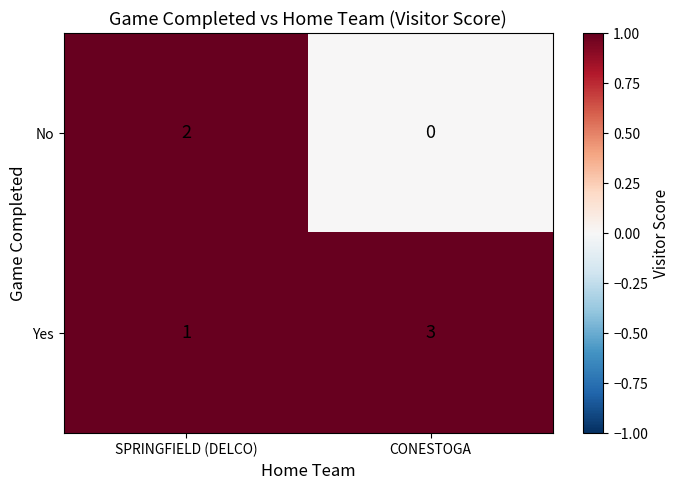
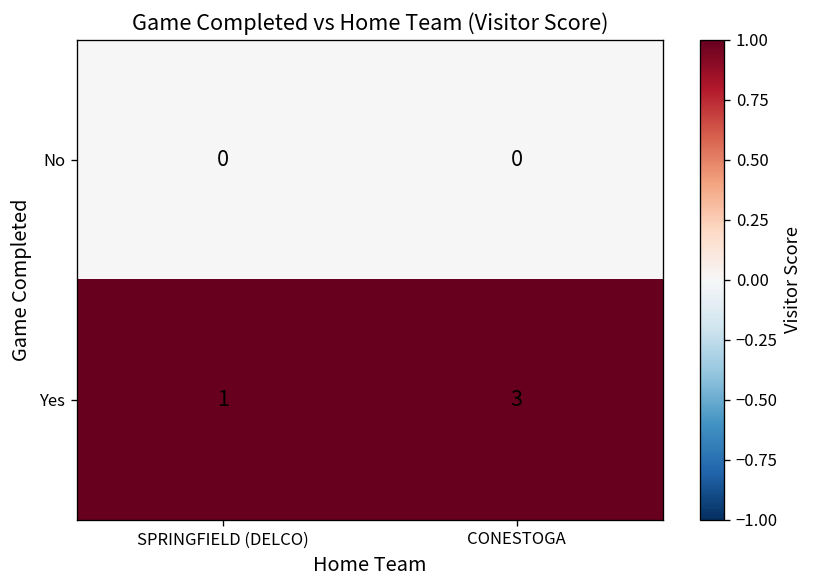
No, SPRINGFIELD (DELCO): 2 -> 0
